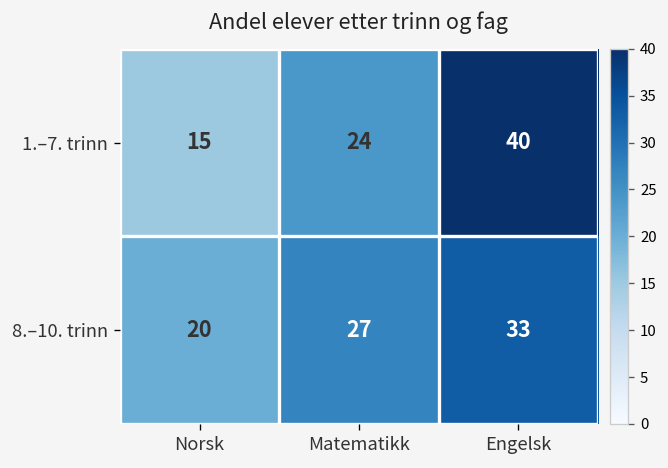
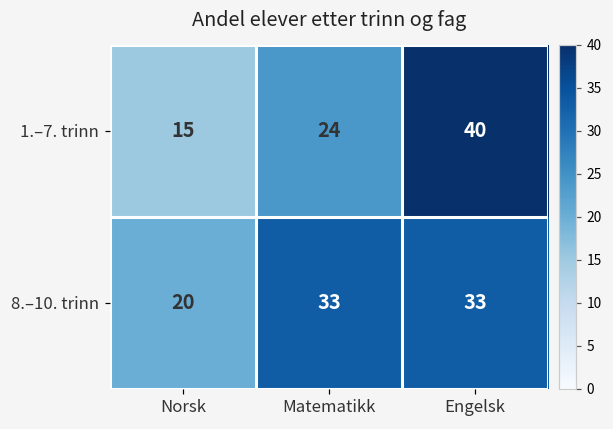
8.–10. trinn, Matematikk: 27 -> 33
